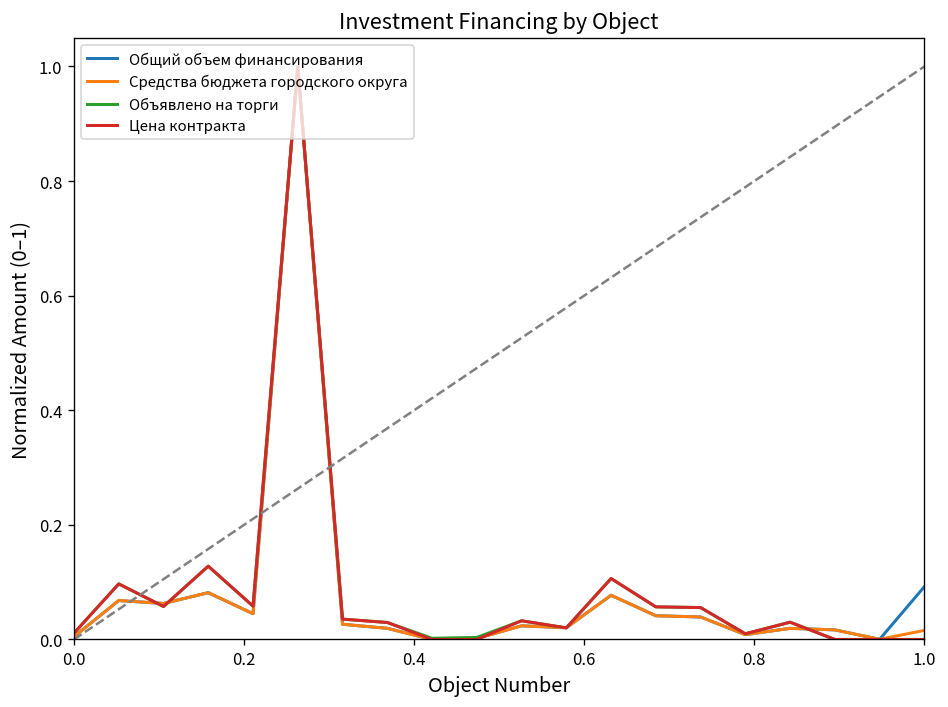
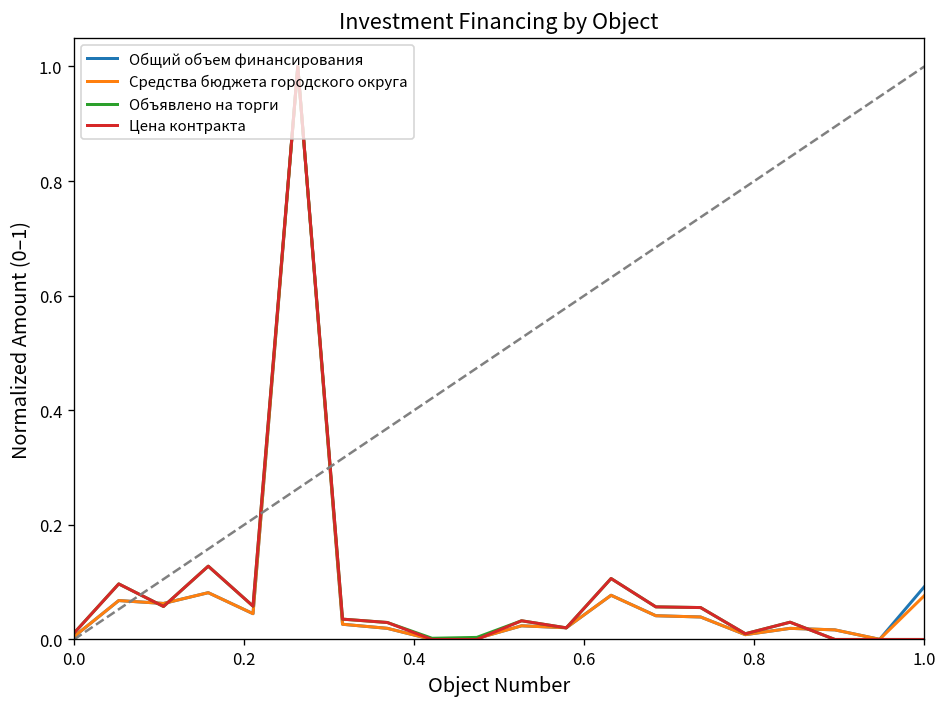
Средства бюджета городского округа, 1.0: 0.02 -> 0.08
